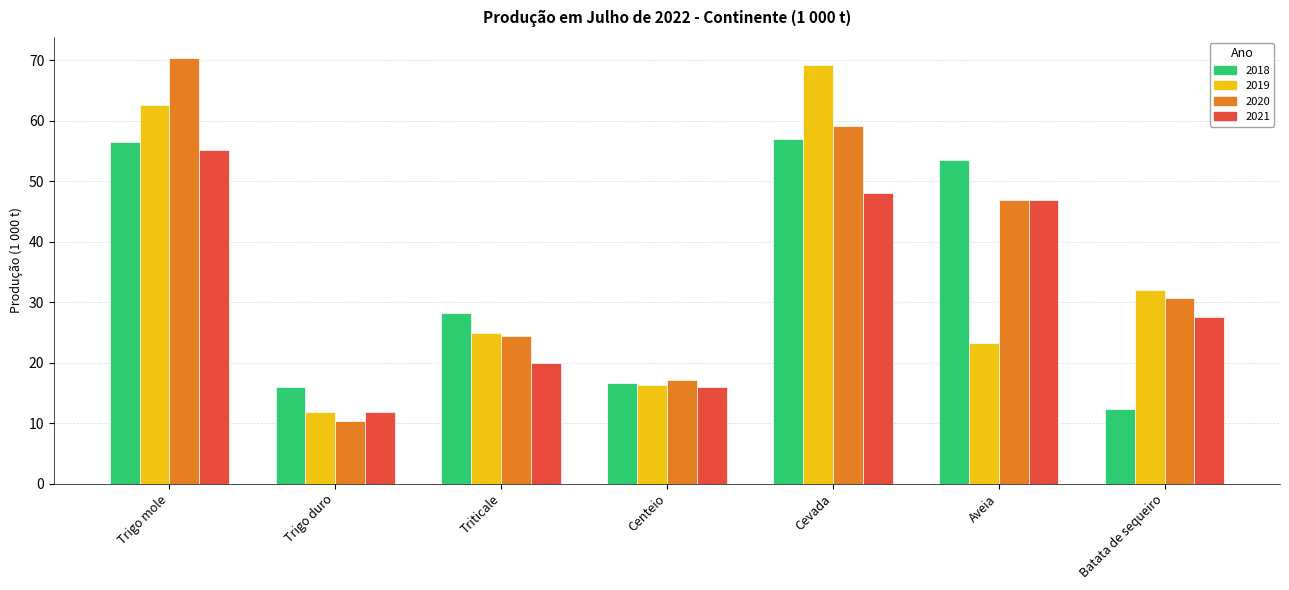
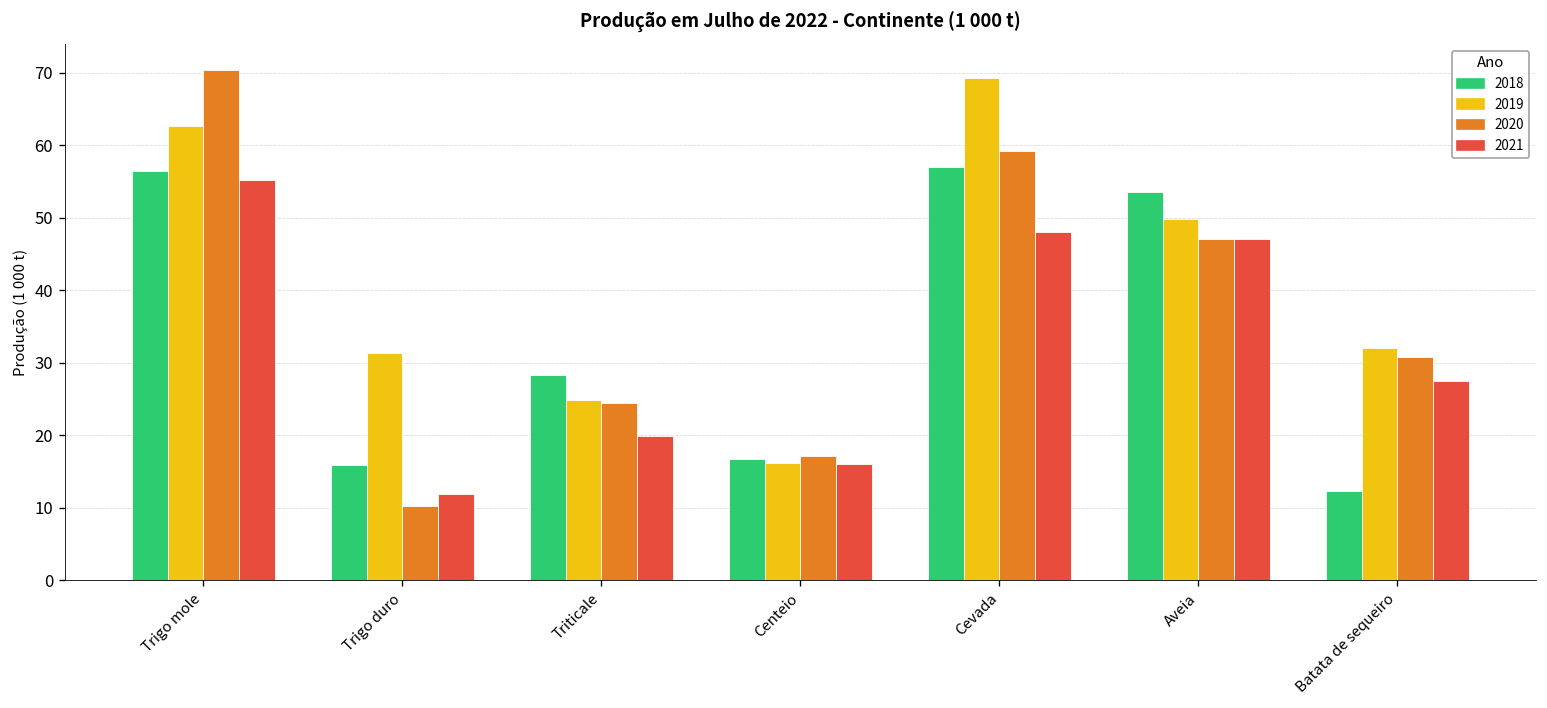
2019, Trigo duro: 12 -> 31
2019, Aveia: 23 -> 50
